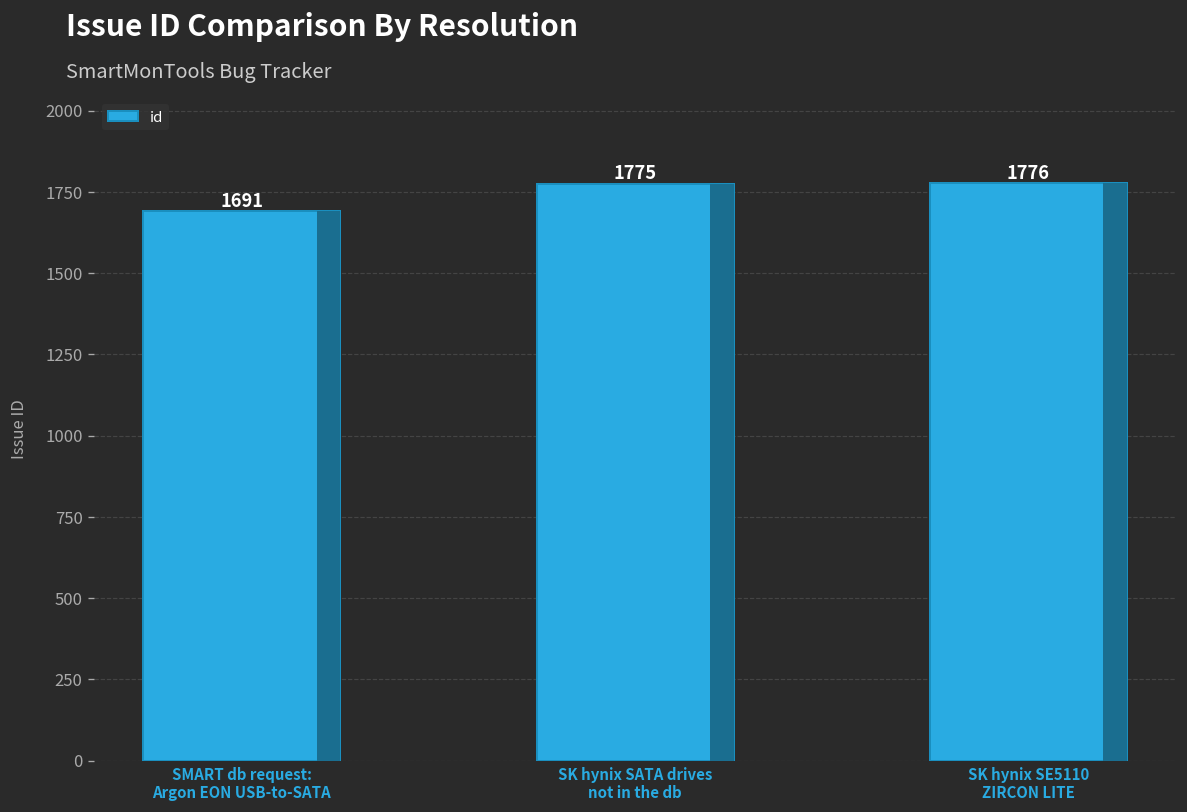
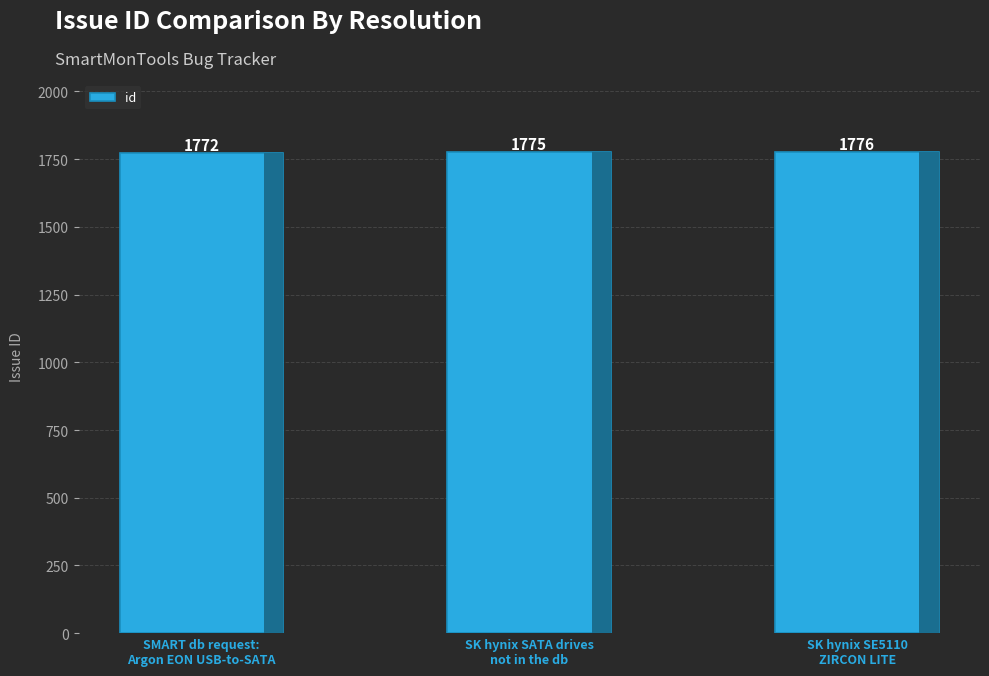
SMART db request: Argon EON USB-to-SATA: 1691 -> 1772
